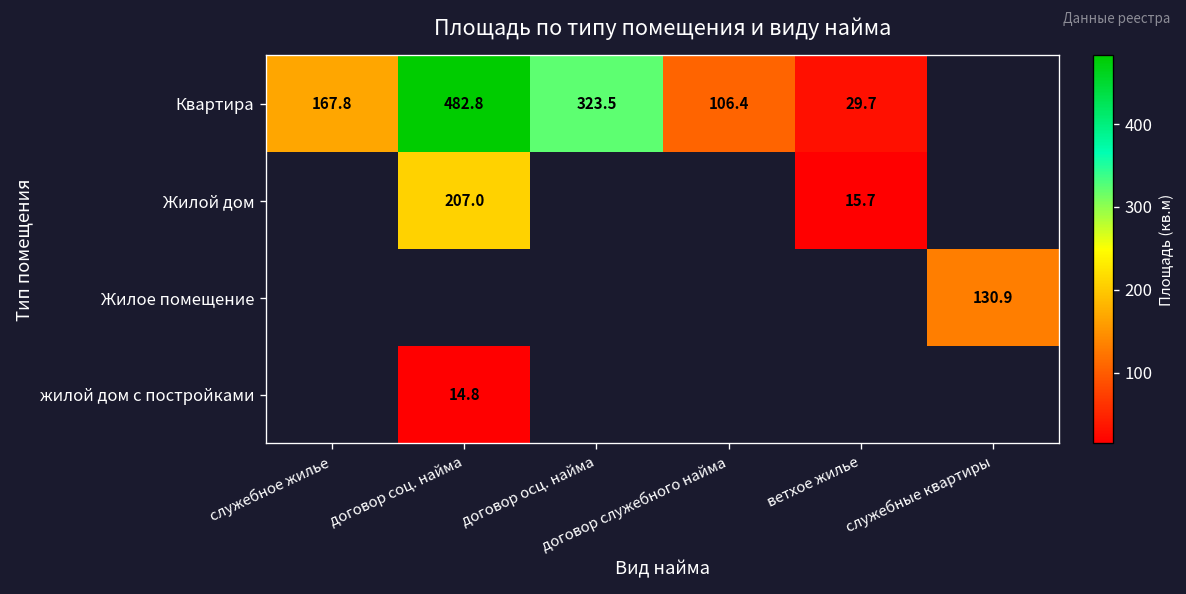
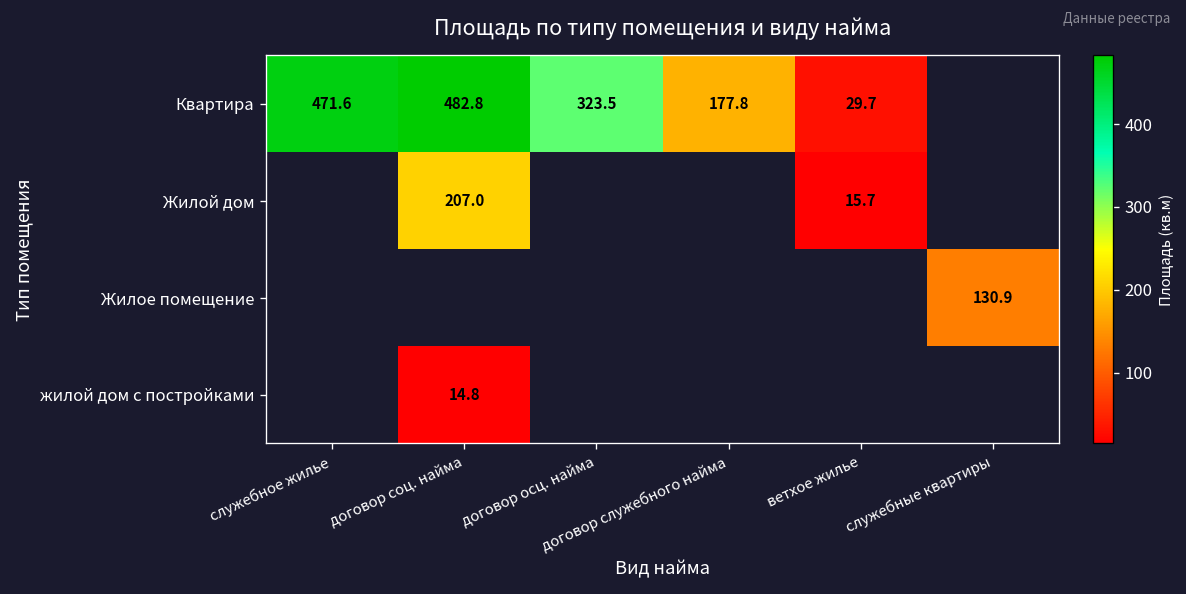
Квартира, служебное жилье: 167.8 -> 471.6
Квартира, договор служебного найма: 106.4 -> 177.8
